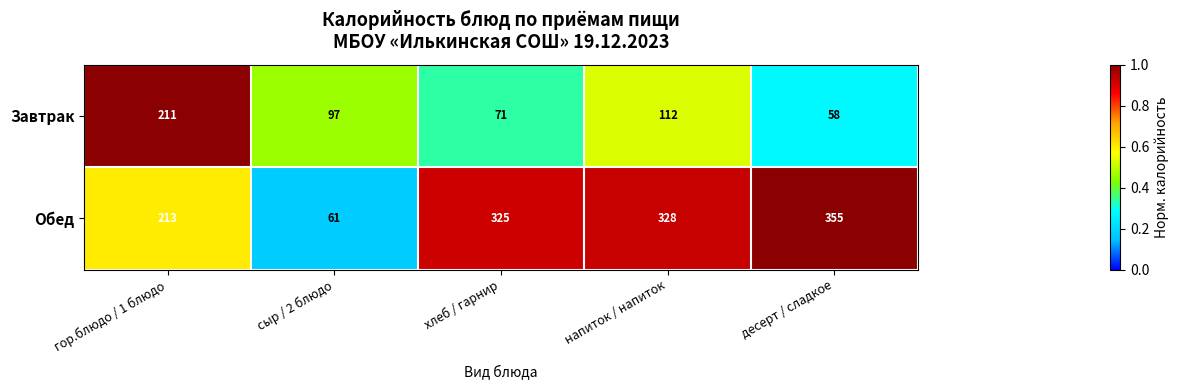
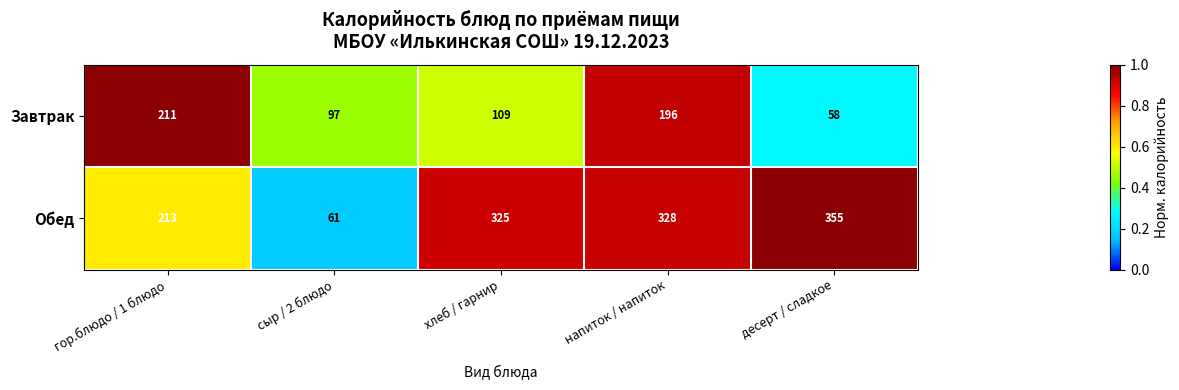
Завтрак, хлеб / гарнир: 71 -> 109
Завтрак, напиток / напиток: 112 -> 196
